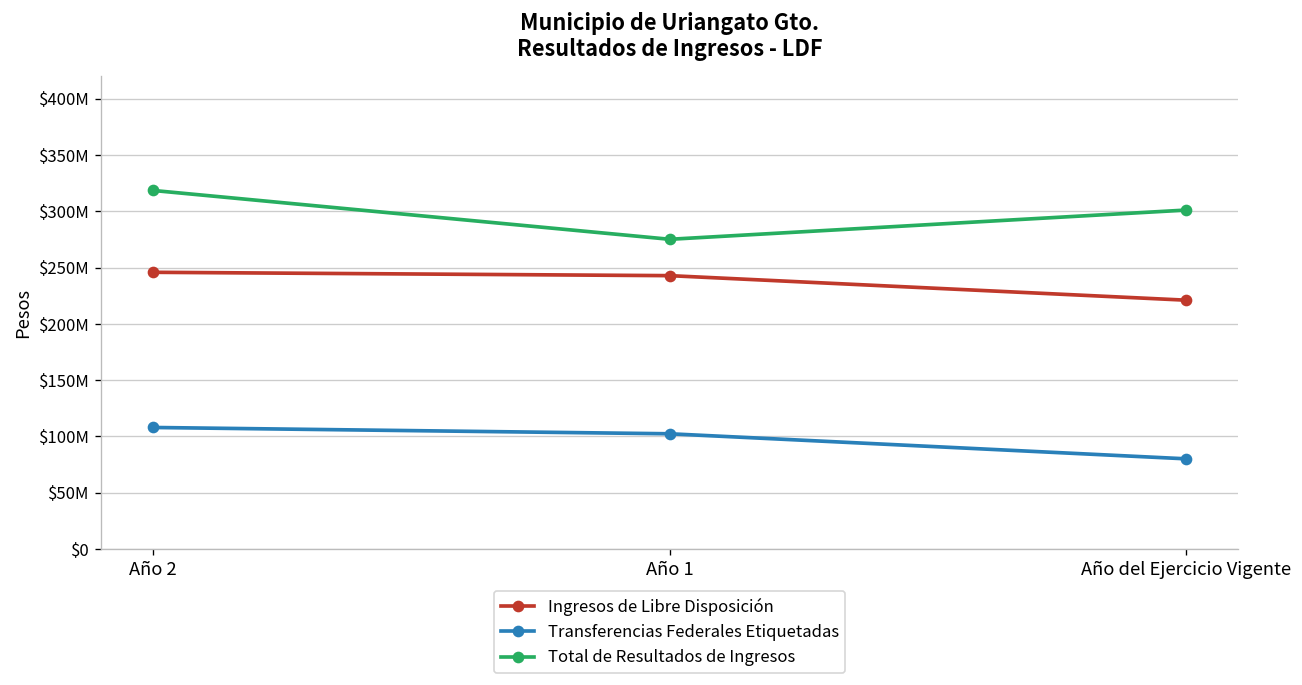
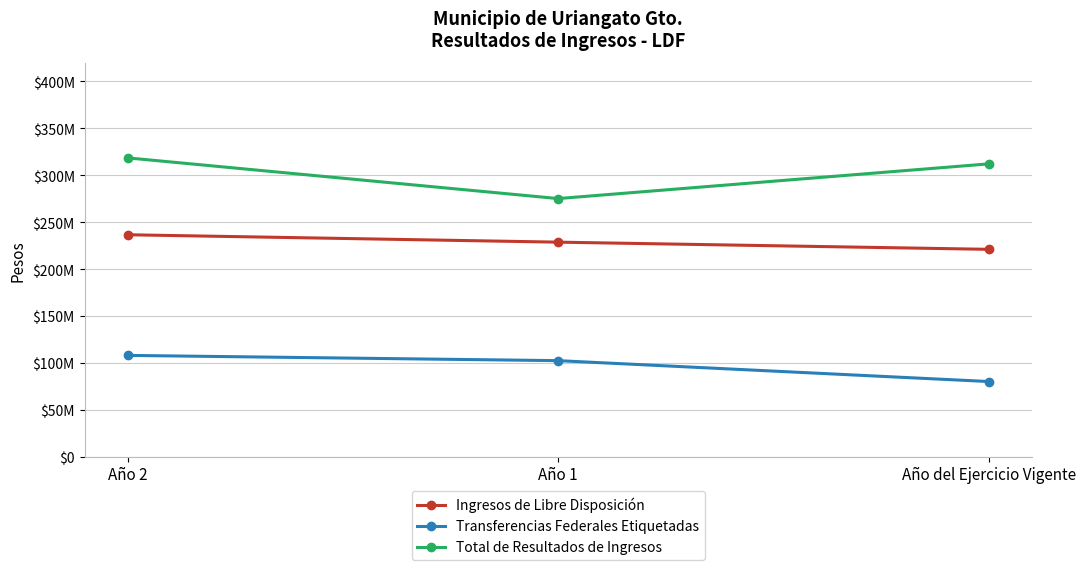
Ingresos de Libre Disposición, Año 2: $250000000 -> $240000000
Ingresos de Libre Disposición, Año 1: $240000000 -> $230000000
Total de Resultados de Ingresos, Año del Ejercicio Vigente: $300000000 -> $310000000
